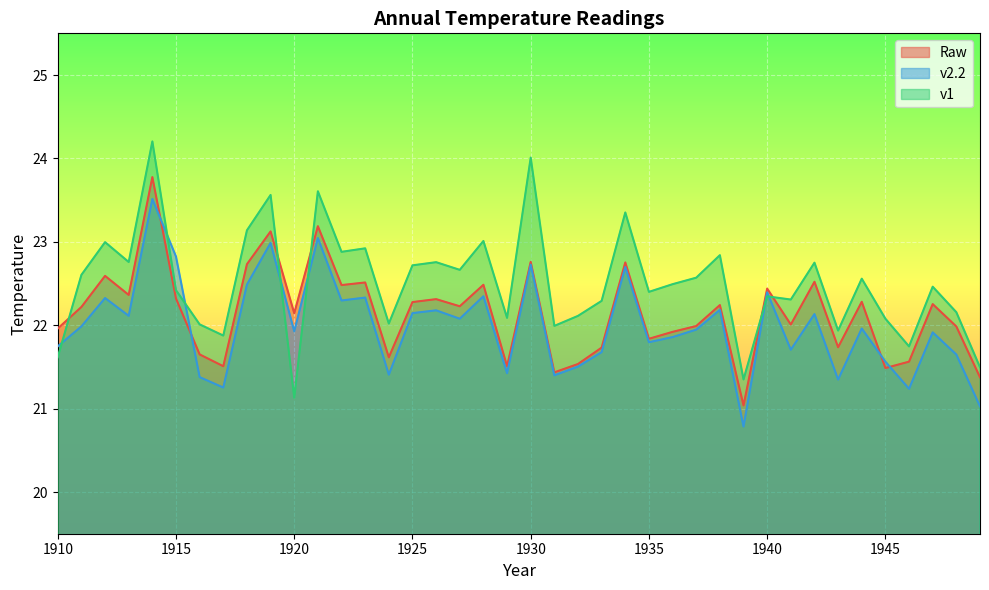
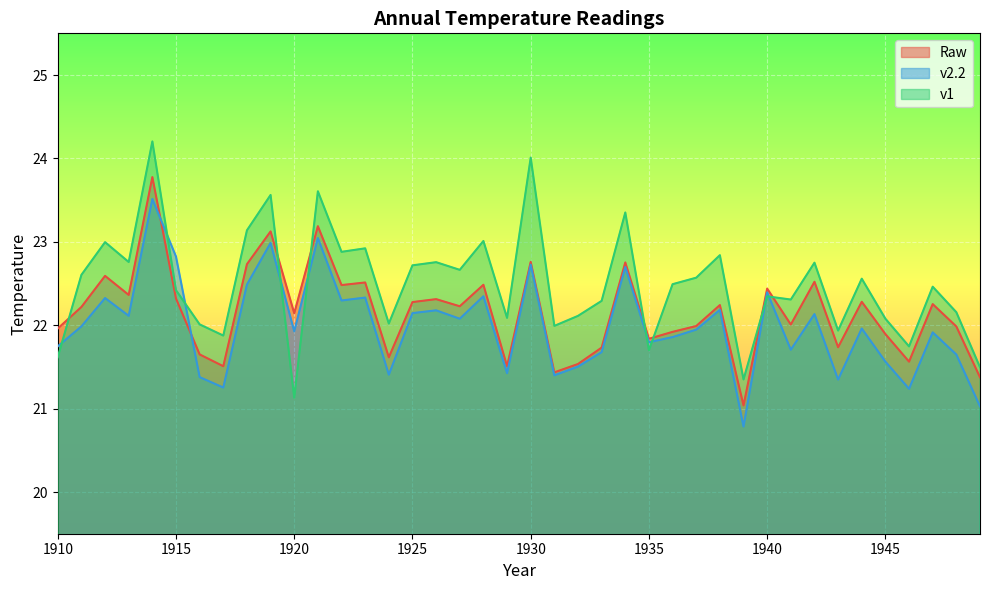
v1, 1935: 22.4 -> 21.7
Raw, 1945: 21.5 -> 21.9
